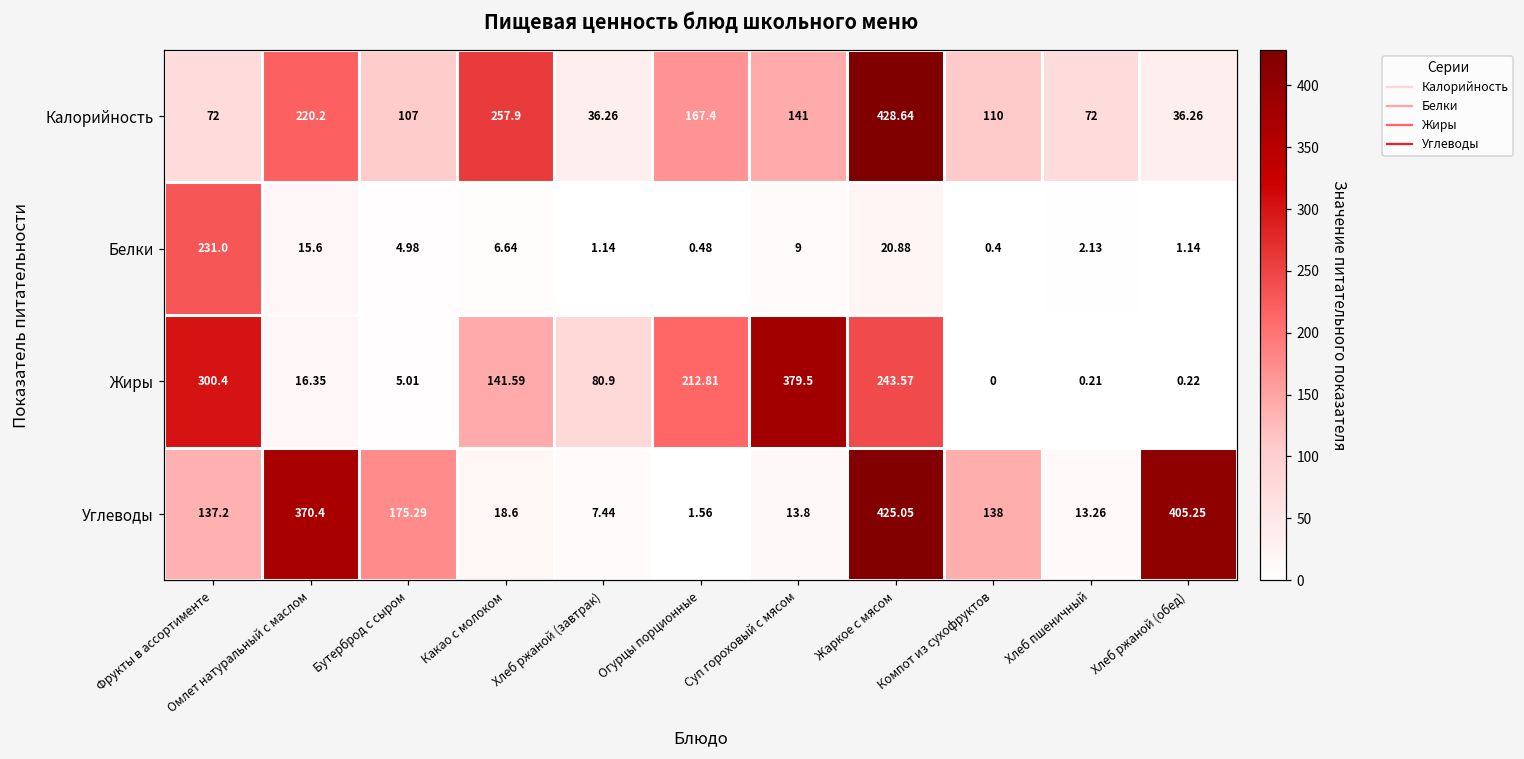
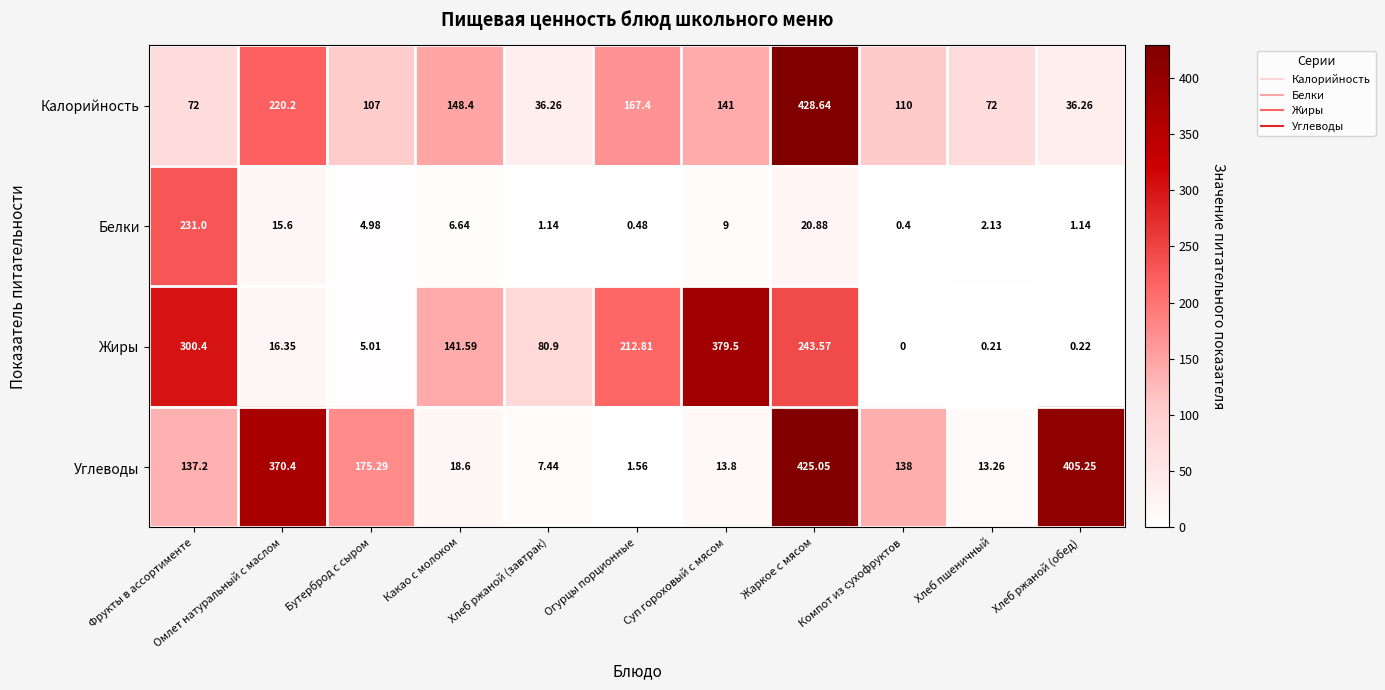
Калорийность, Какао с молоком: 257.9 -> 148.4
